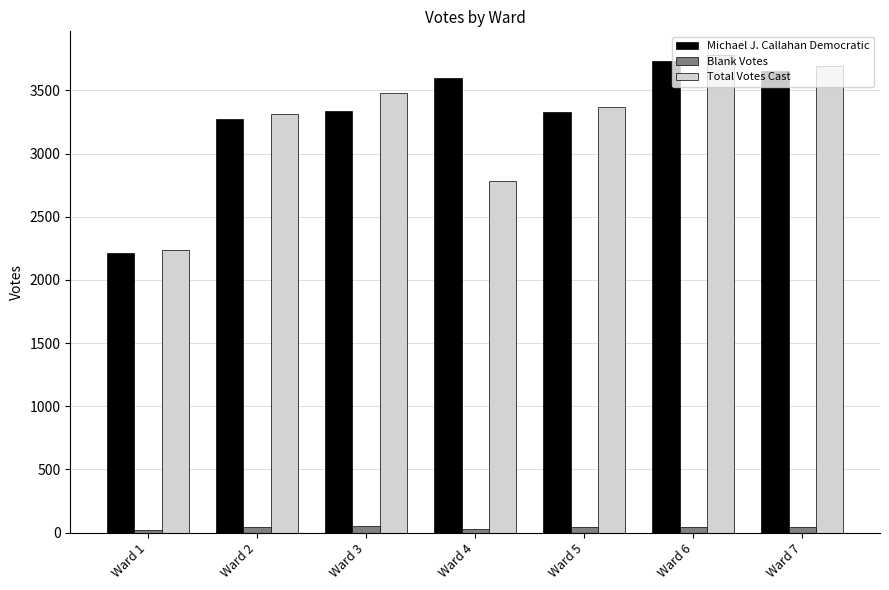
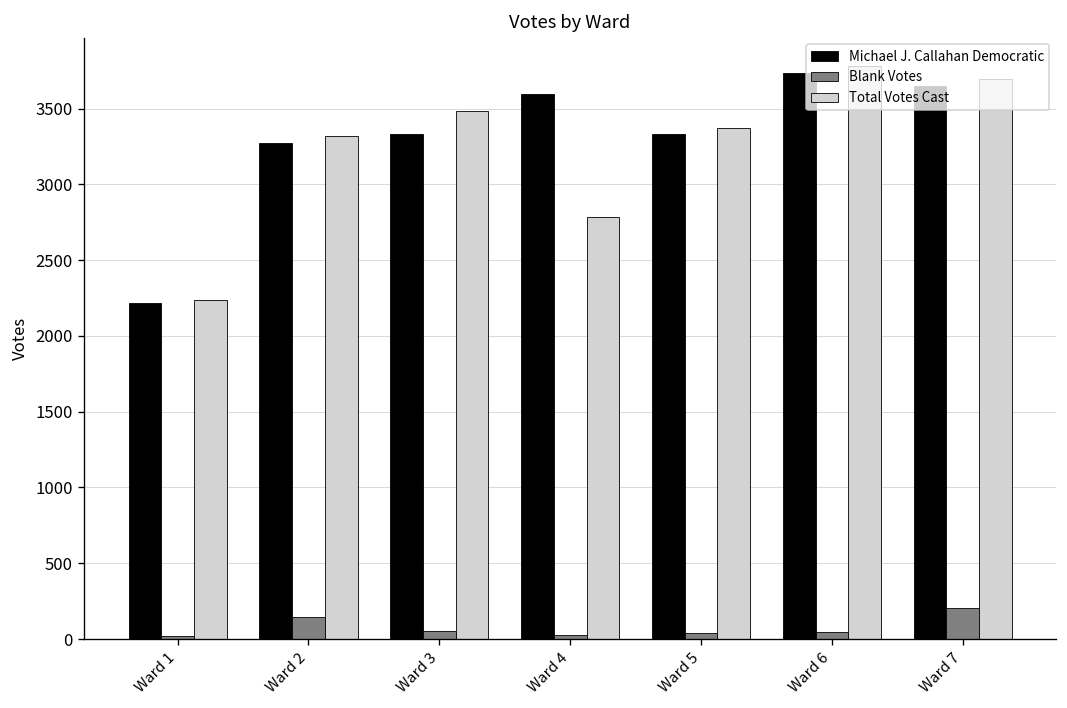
Blank Votes, Ward 2: 50 -> 150
Blank Votes, Ward 7: 50 -> 200
